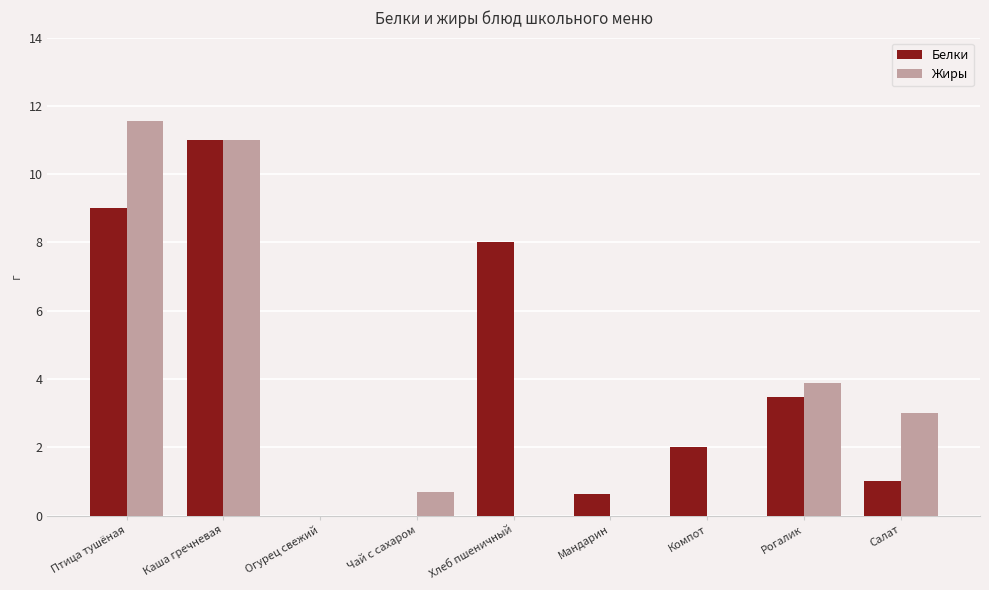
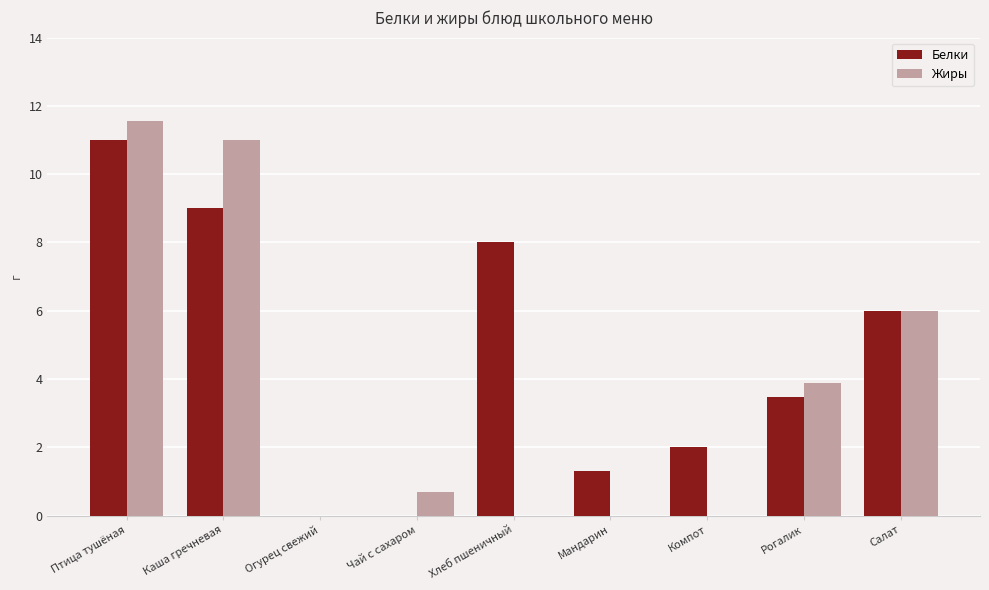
Белки, Птица тушёная: 9 -> 11
Белки, Каша гречневая: 11 -> 9
Белки, Мандарин: 0.6 -> 1.3
Белки, Салат: 1 -> 6
Жиры, Салат: 3 -> 6
